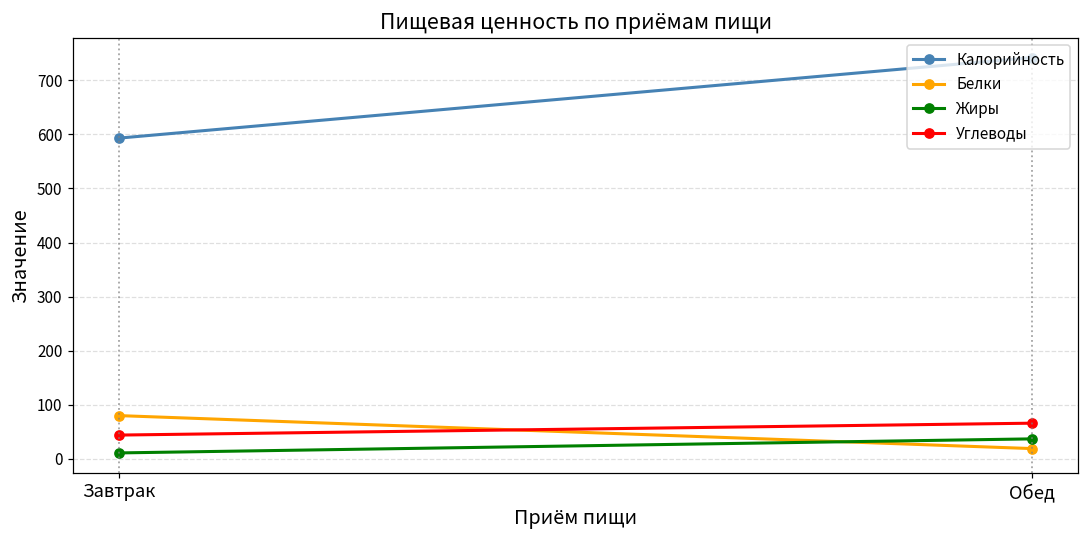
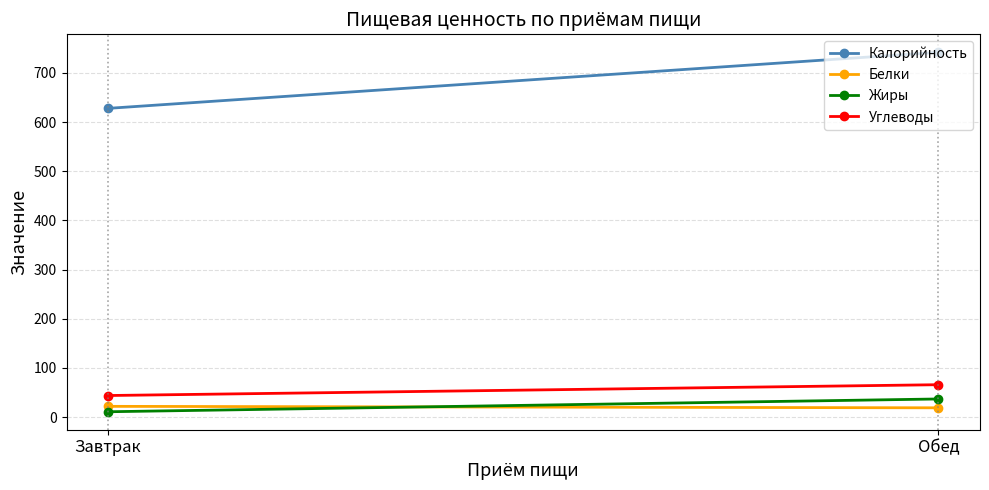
Калорийность, Завтрак: 590 -> 630
Белки, Завтрак: 80 -> 20
